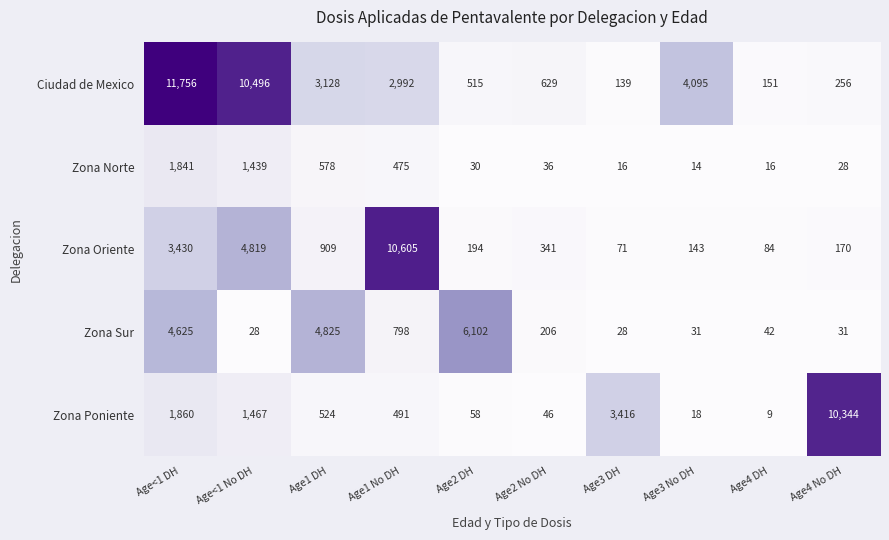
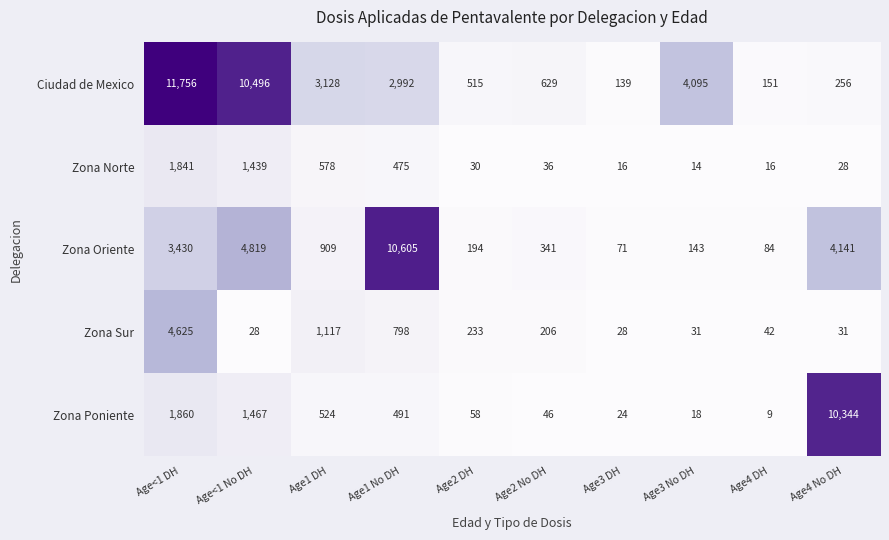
Zona Oriente, Age4 No DH: 170 -> 4,141
Zona Sur, Age1 DH: 4,825 -> 1,117
Zona Sur, Age2 DH: 6,102 -> 233
Zona Poniente, Age3 DH: 3,416 -> 24
